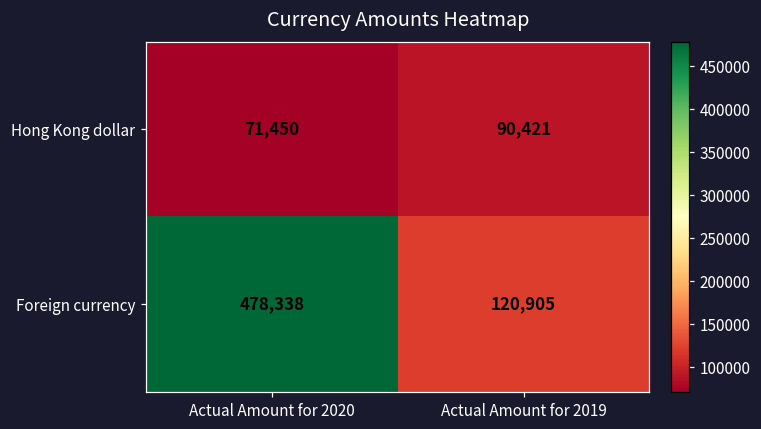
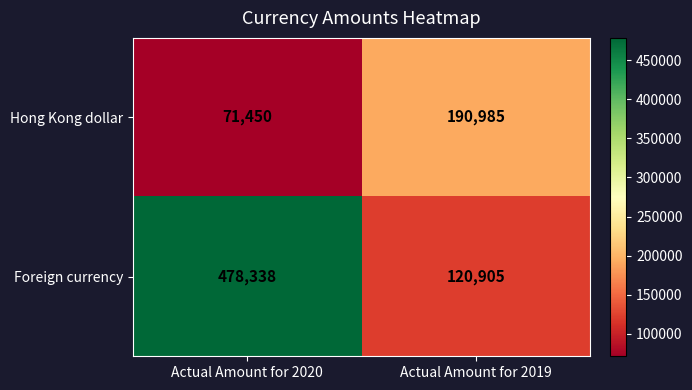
Hong Kong dollar, Actual Amount for 2019: 90,421 -> 190,985
